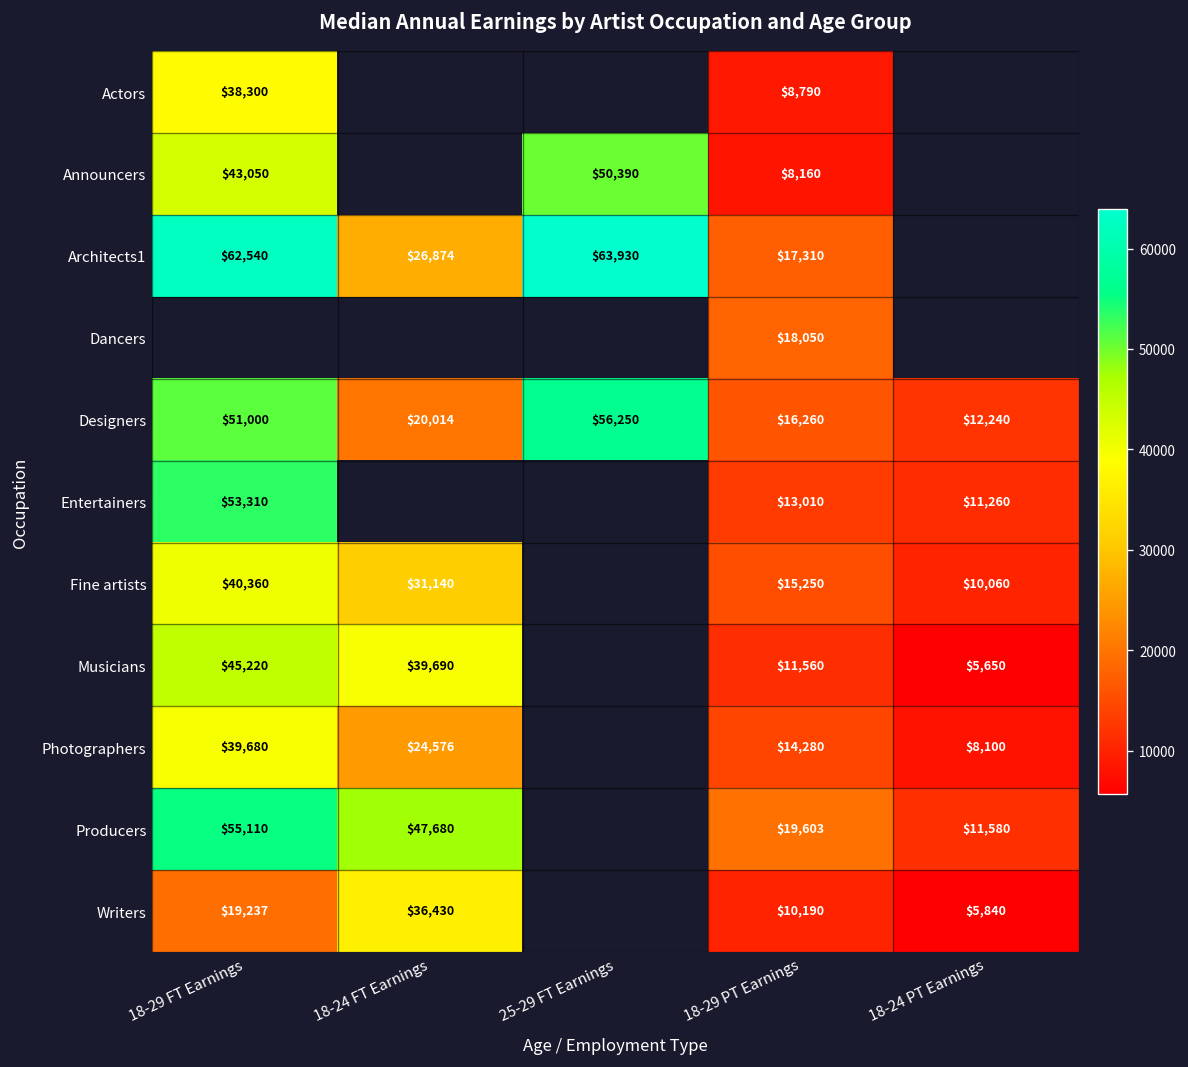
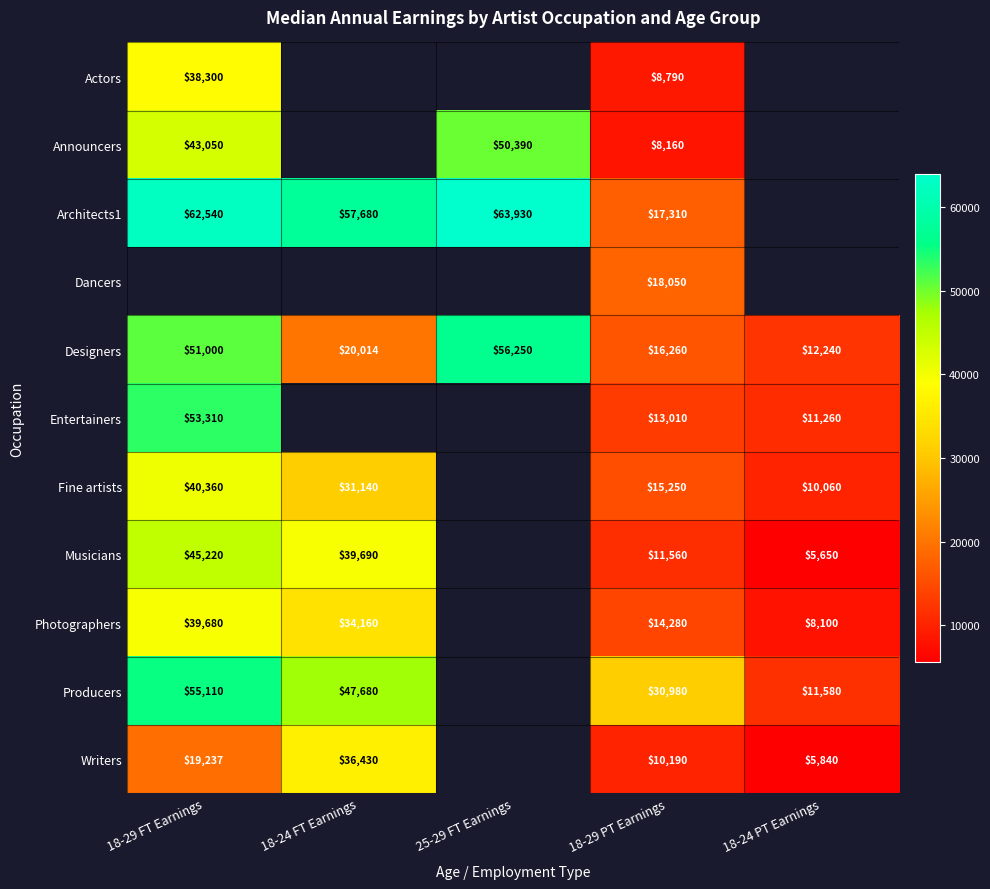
Architects1, 18-24 FT Earnings: $26,874 -> $57,680
Photographers, 18-24 FT Earnings: $24,576 -> $34,160
Producers, 18-29 PT Earnings: $19,603 -> $30,980
